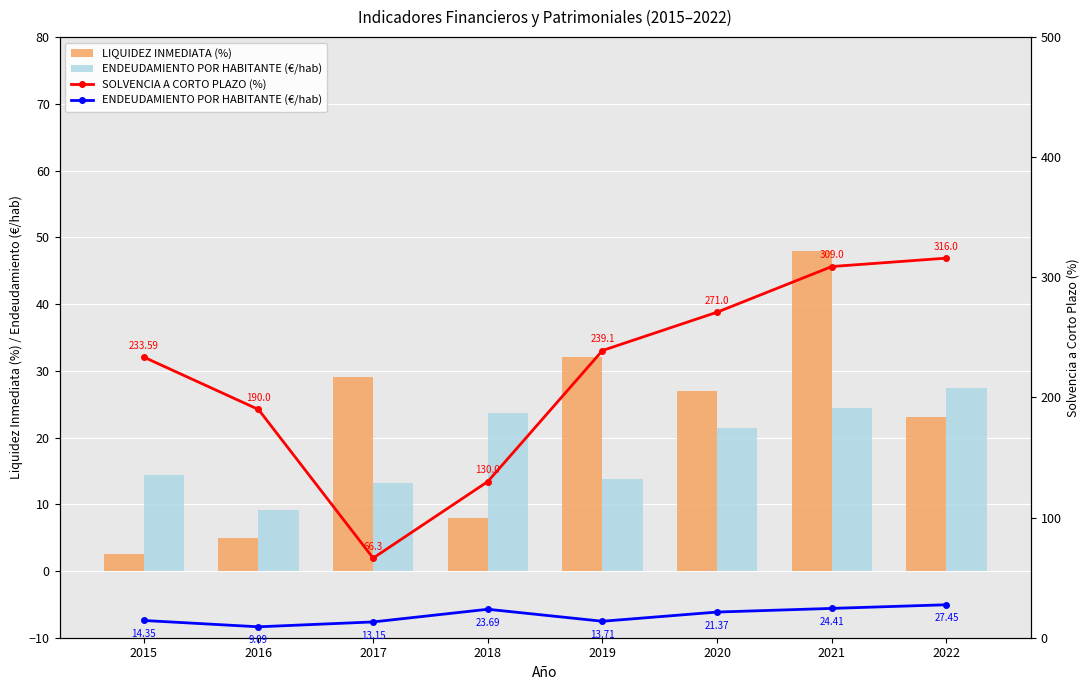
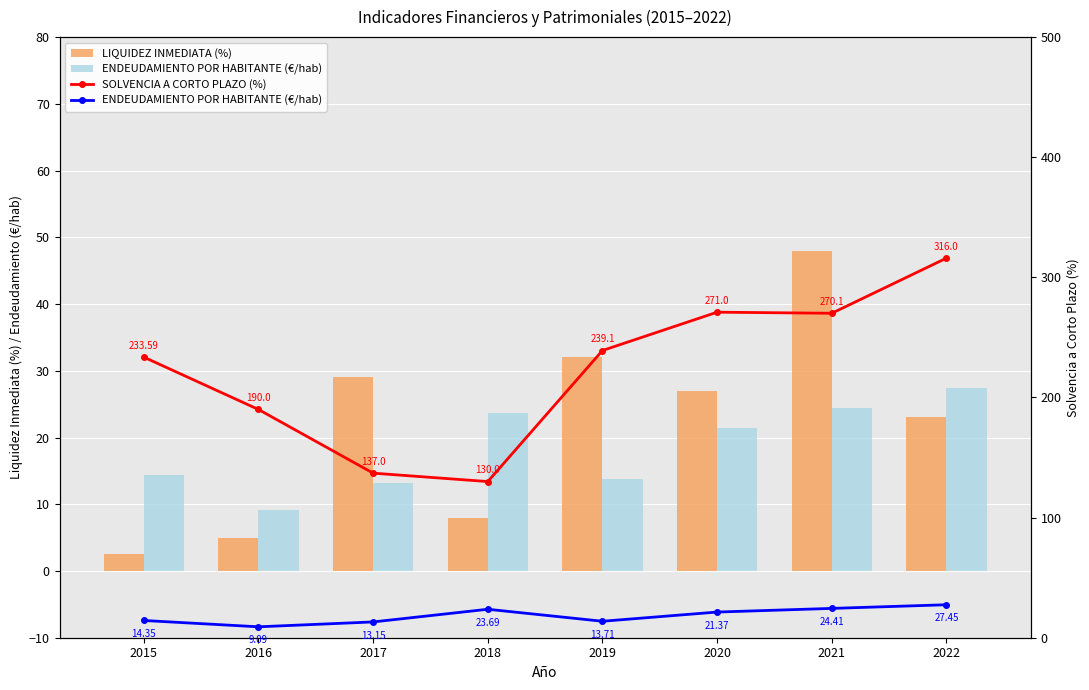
SOLVENCIA A CORTO PLAZO (%), 2017: 66.3 -> 137.0
SOLVENCIA A CORTO PLAZO (%), 2021: 309.0 -> 270.1
